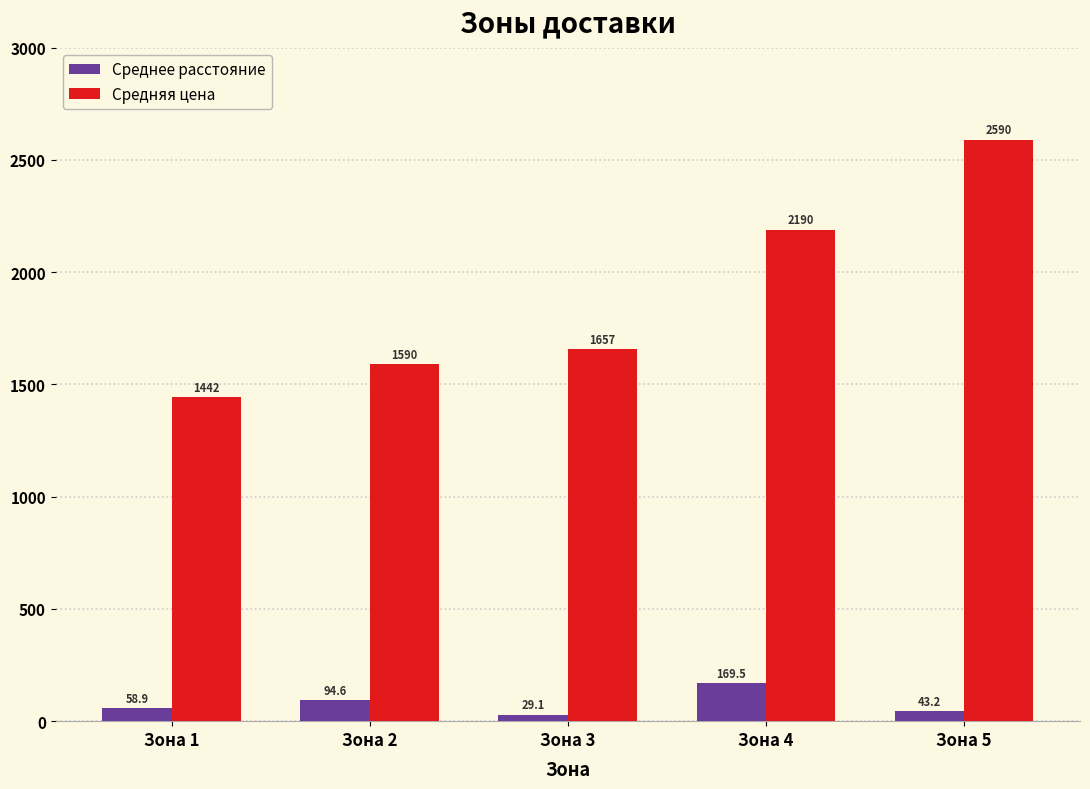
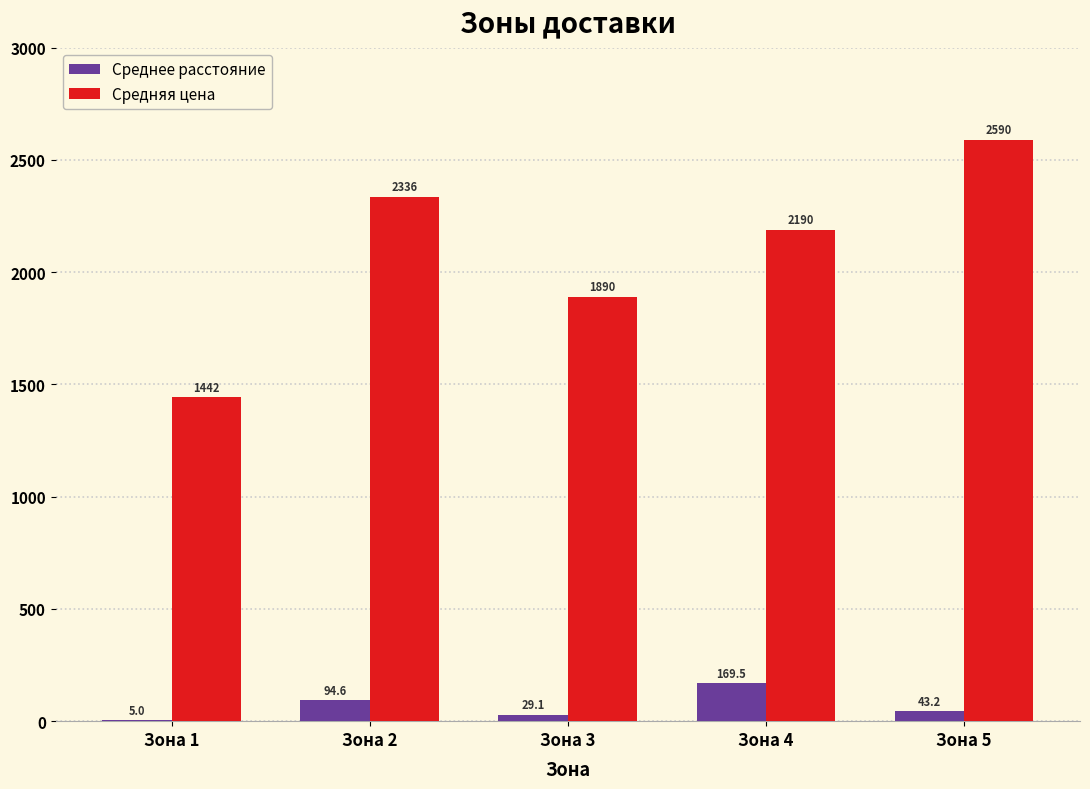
Среднее расстояние, Зона 1: 58.9 -> 5.0
Средняя цена, Зона 2: 1590 -> 2336
Средняя цена, Зона 3: 1657 -> 1890
